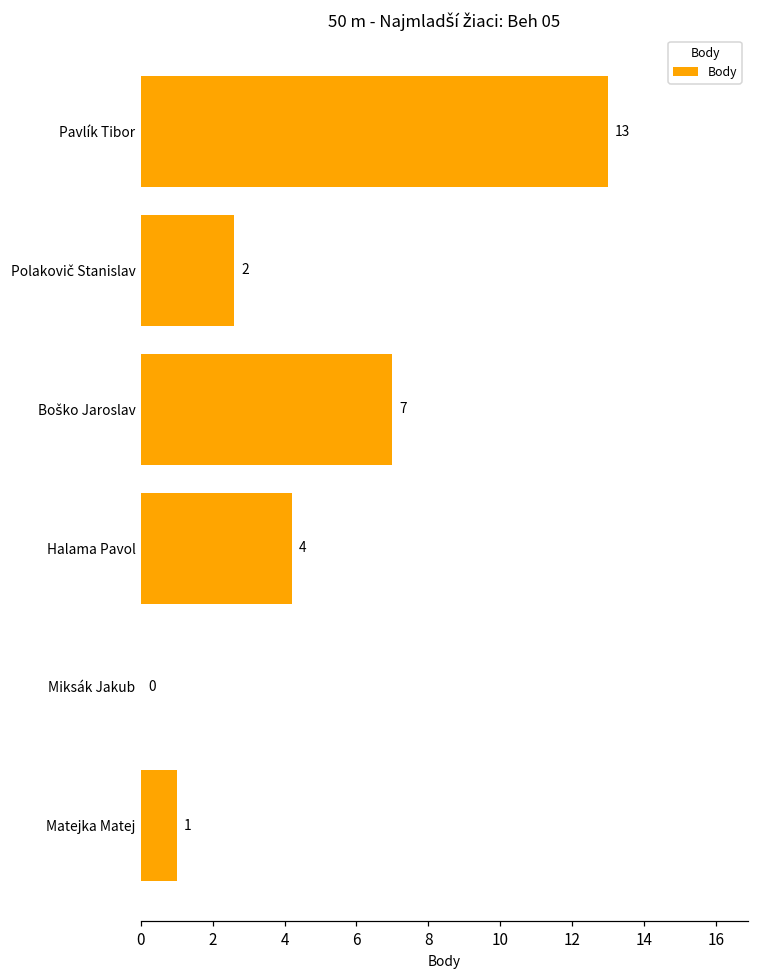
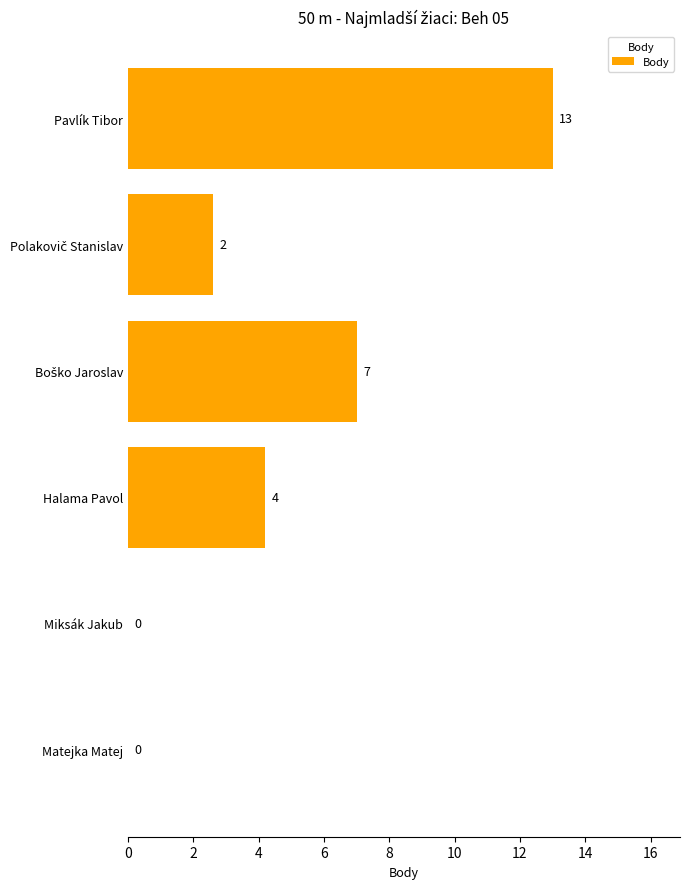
Matejka Matej: 1 -> 0
